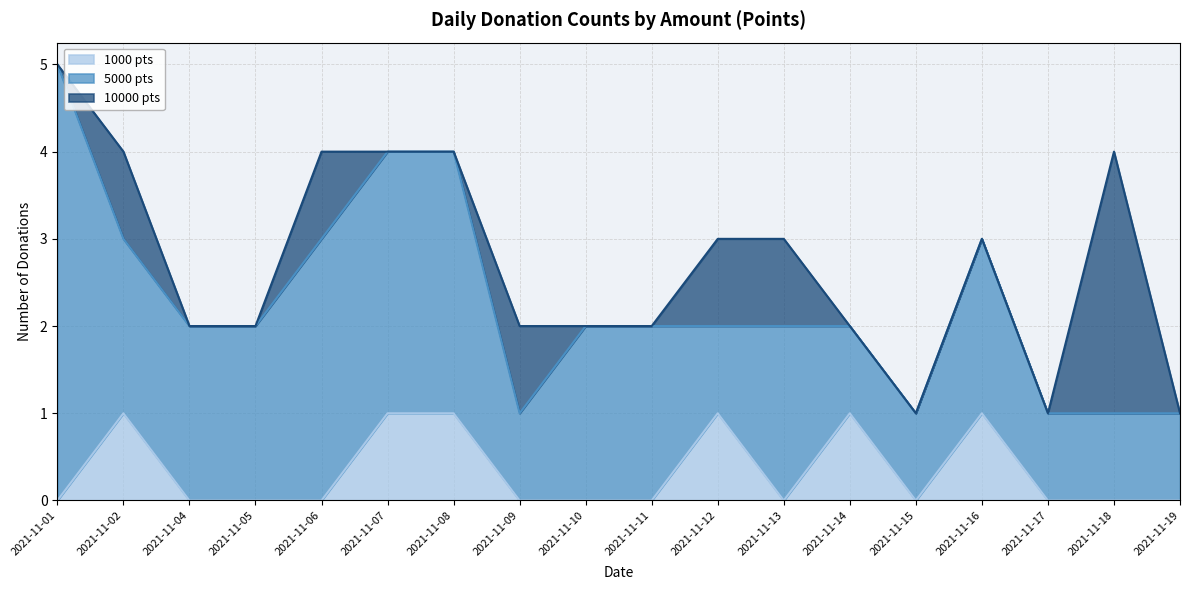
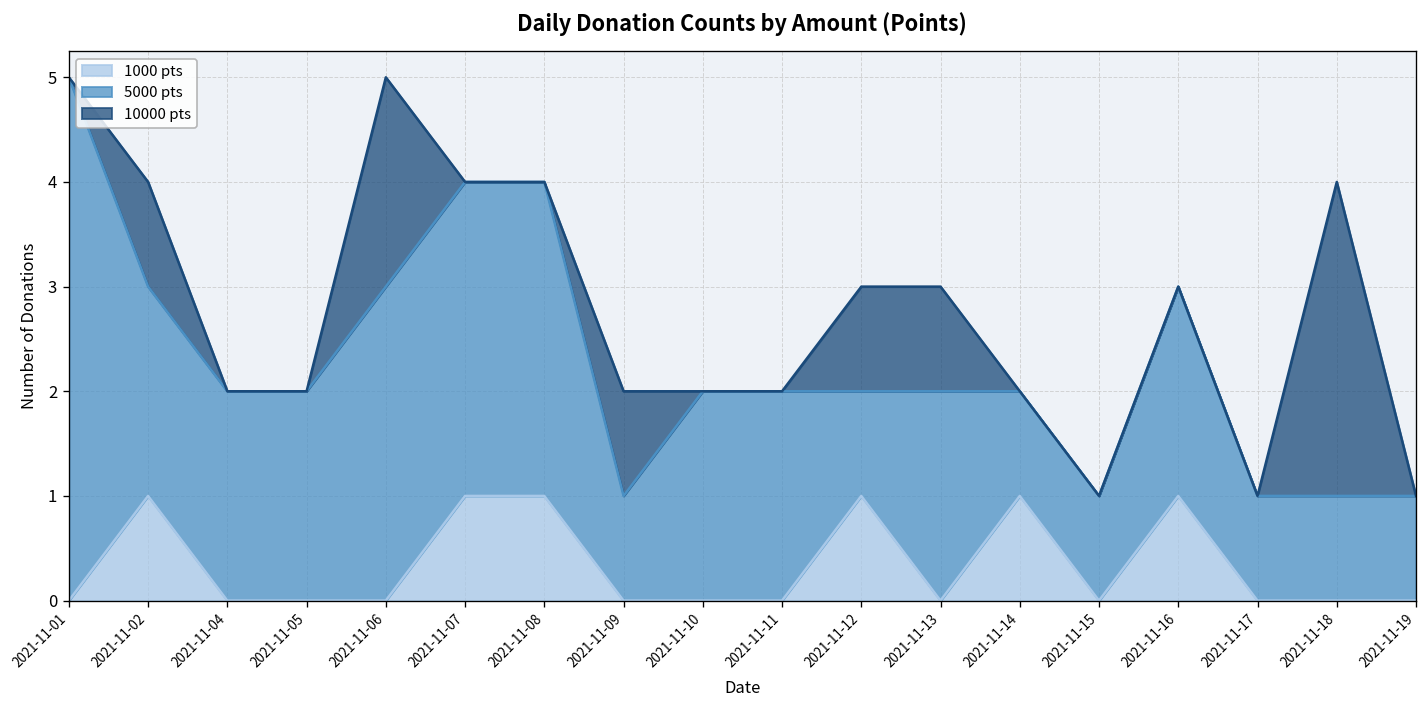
10000 pts, 2021-11-06: 1 -> 2
